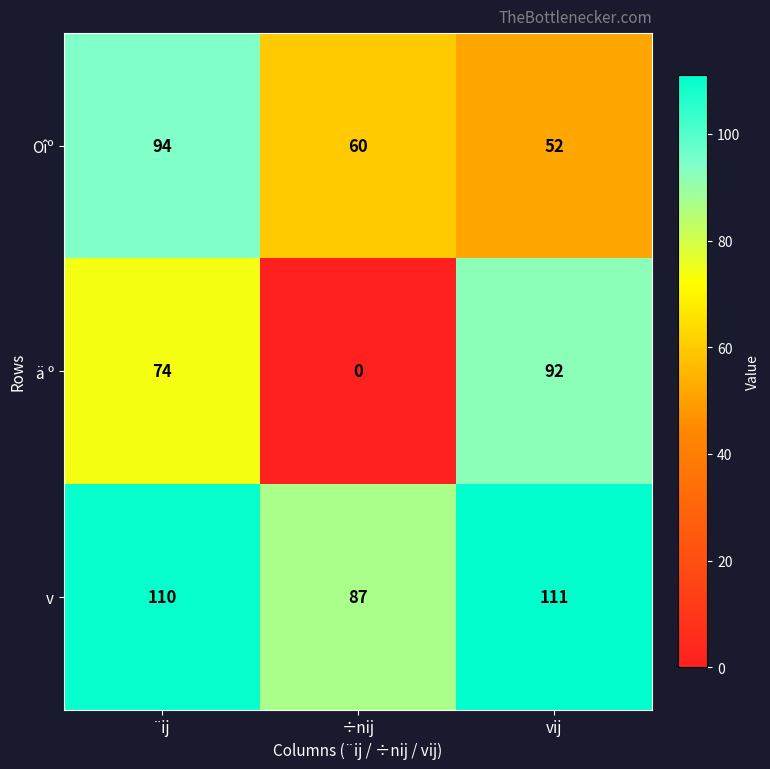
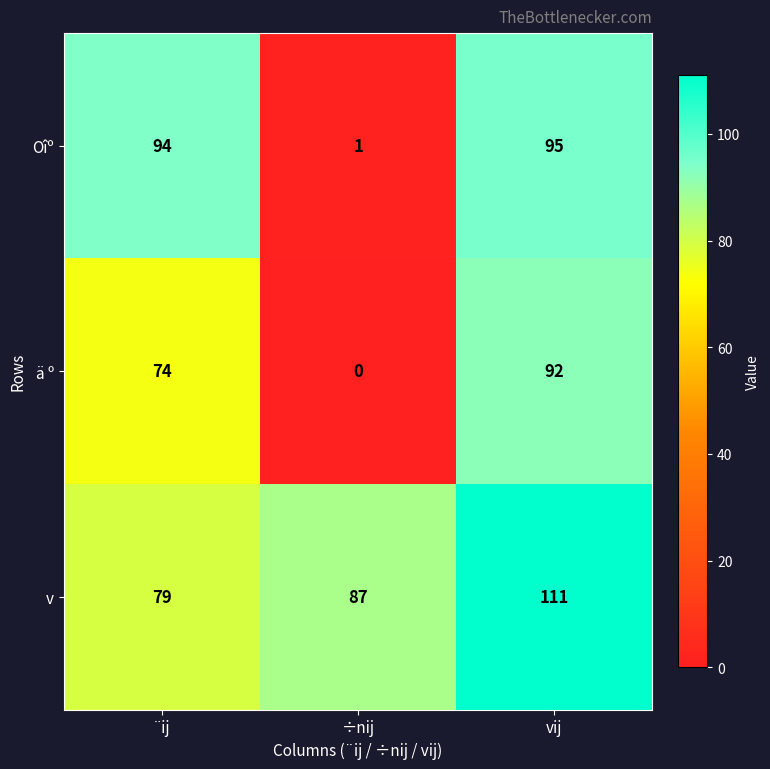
Oîº, ÷nij: 60 -> 1
Oîº, vij: 52 -> 95
v, ¨ij: 110 -> 79
